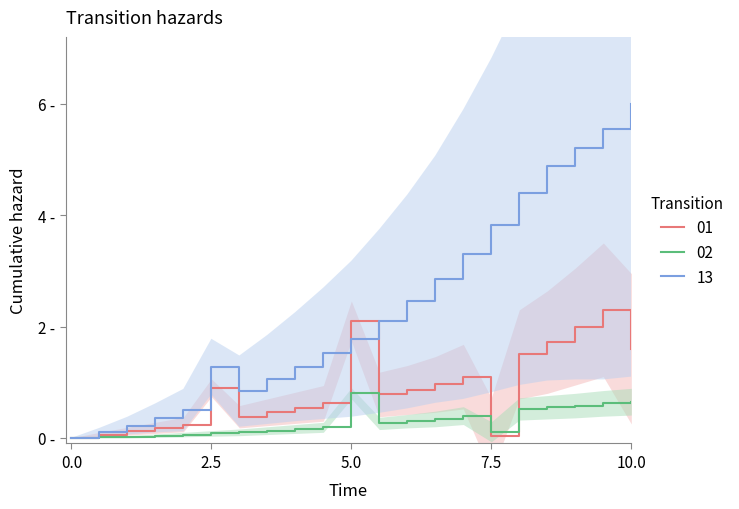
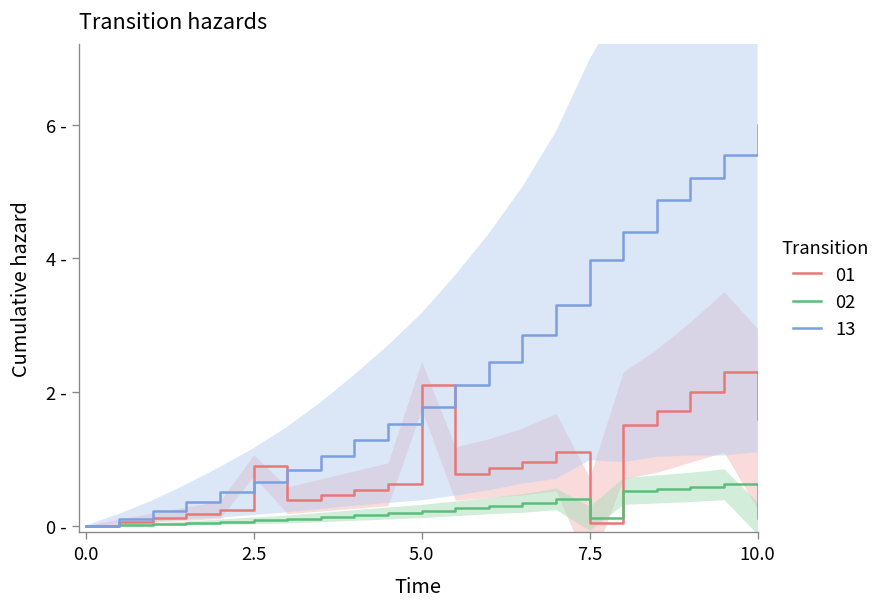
13, 2.5: 1.3 - -> 0.7 -
02, 5.0: 0.8 - -> 0.2 -
13, 7.5: 3.8 - -> 4.0 -
02, 10.0: 0.7 - -> 0.1 -
